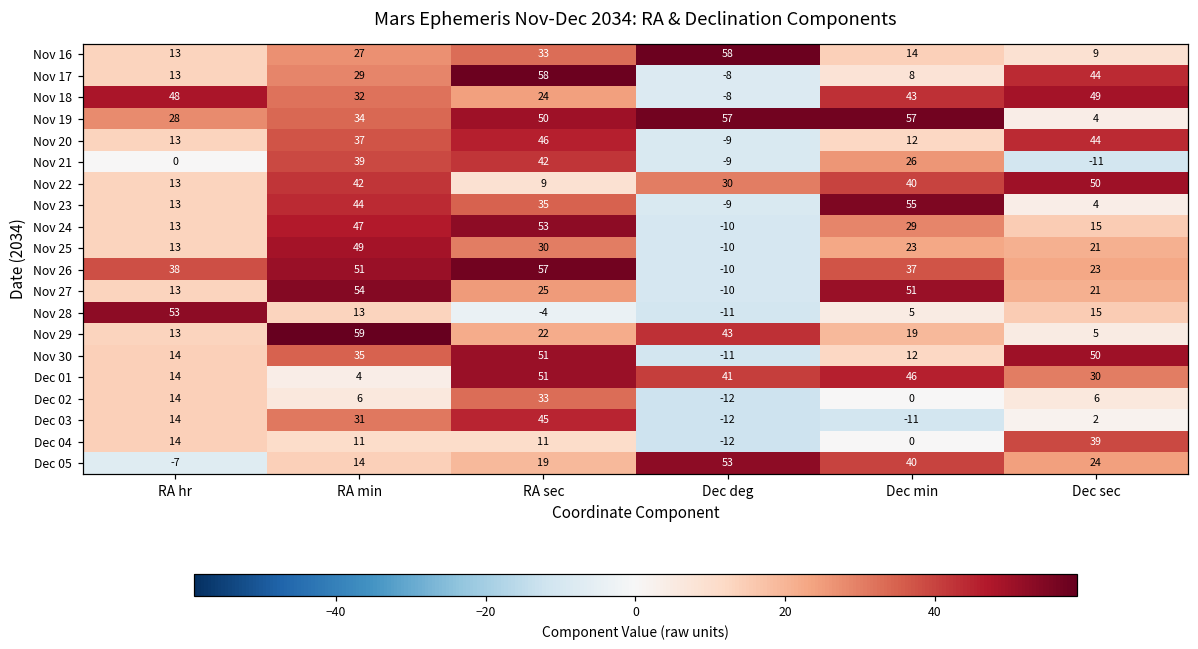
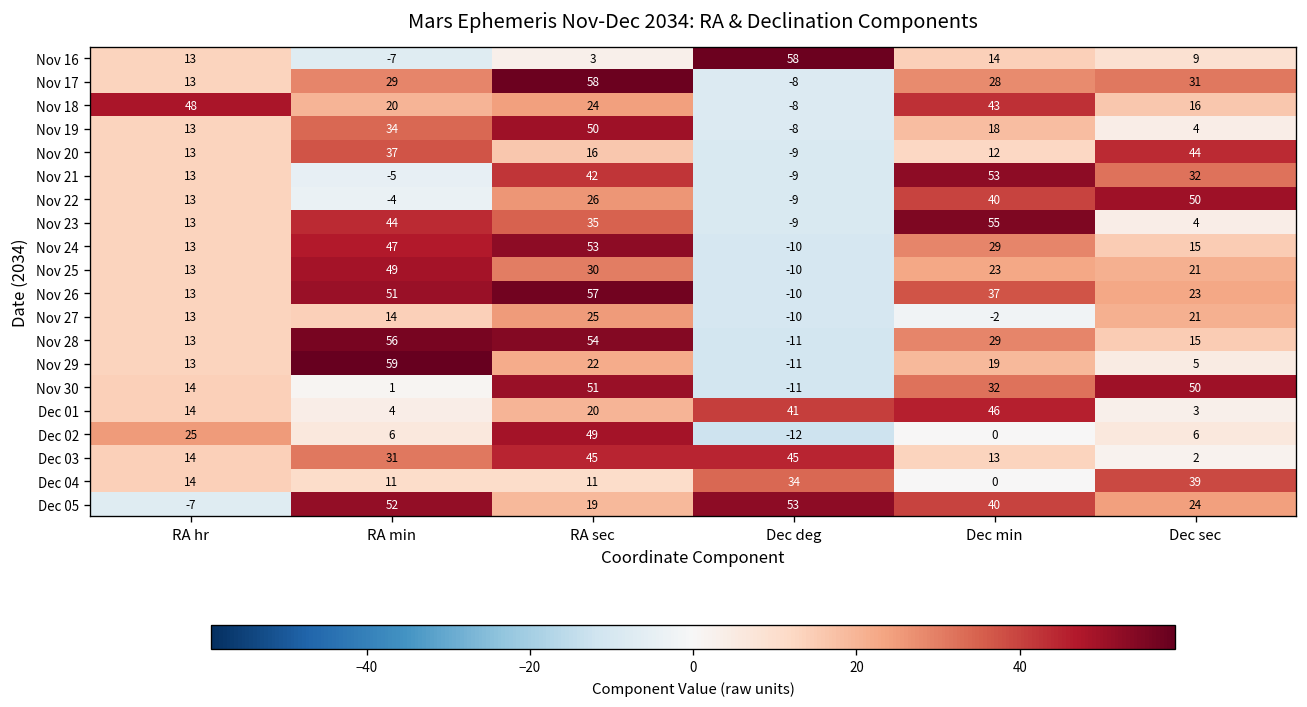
Nov 16, RA min: 27 -> -7
Nov 16, RA sec: 33 -> 3
Nov 17, Dec min: 8 -> 28
Nov 17, Dec sec: 44 -> 31
Nov 18, RA min: 32 -> 20
Nov 18, Dec sec: 49 -> 16
Nov 19, RA hr: 28 -> 13
Nov 19, Dec deg: 57 -> -8
Nov 19, Dec min: 57 -> 18
Nov 20, RA sec: 46 -> 16
Nov 21, RA hr: 0 -> 13
Nov 21, RA min: 39 -> -5
Nov 21, Dec min: 26 -> 53
Nov 21, Dec sec: -11 -> 32
Nov 22, RA min: 42 -> -4
Nov 22, RA sec: 9 -> 26
Nov 22, Dec deg: 30 -> -9
Nov 26, RA hr: 38 -> 13
Nov 27, RA min: 54 -> 14
Nov 27, Dec min: 51 -> -2
Nov 28, RA hr: 53 -> 13
Nov 28, RA min: 13 -> 56
Nov 28, RA sec: -4 -> 54
Nov 28, Dec min: 5 -> 29
Nov 29, Dec deg: 43 -> -11
Nov 30, RA min: 35 -> 1
Nov 30, Dec min: 12 -> 32
Dec 01, RA sec: 51 -> 20
Dec 01, Dec sec: 30 -> 3
Dec 02, RA hr: 14 -> 25
Dec 02, RA sec: 33 -> 49
Dec 03, Dec deg: -12 -> 45
Dec 03, Dec min: -11 -> 13
Dec 04, Dec deg: -12 -> 34
Dec 05, RA min: 14 -> 52
